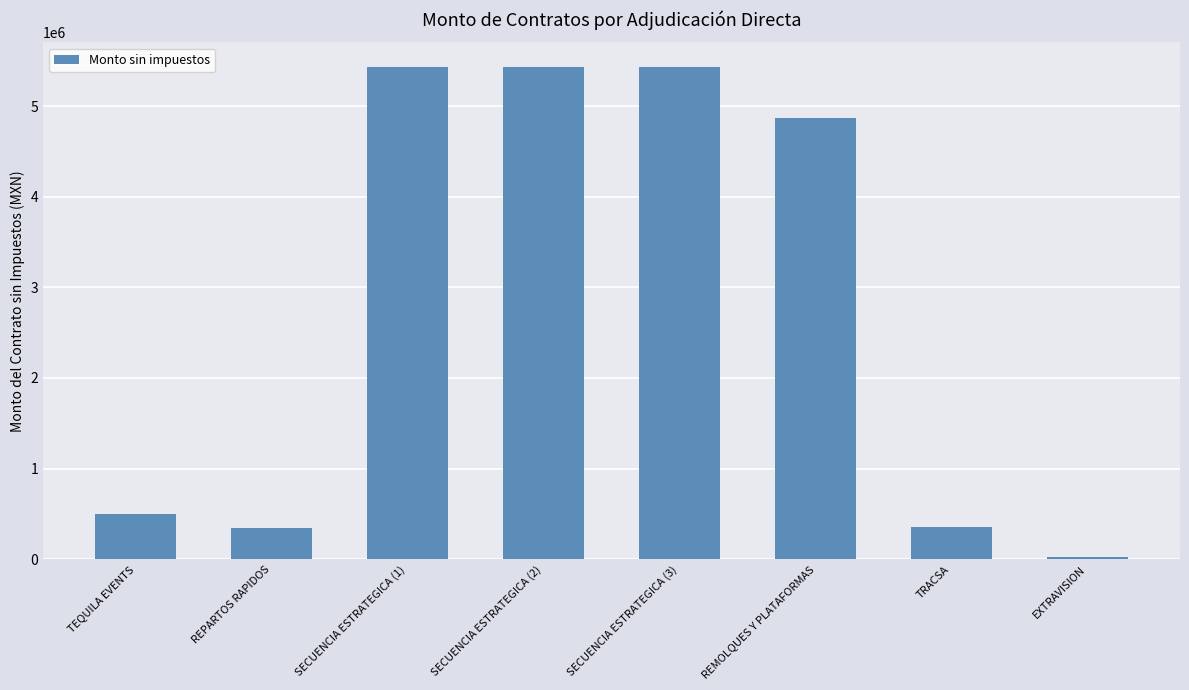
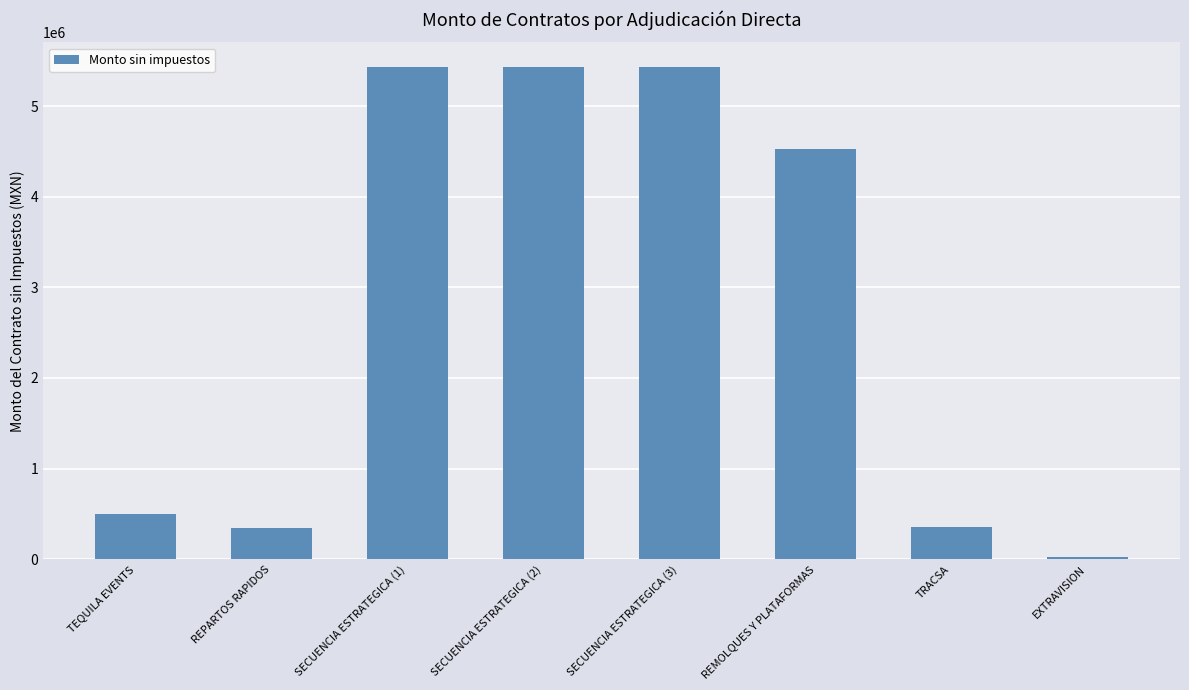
REMOLQUES Y PLATAFORMAS: 4900000 -> 4500000
